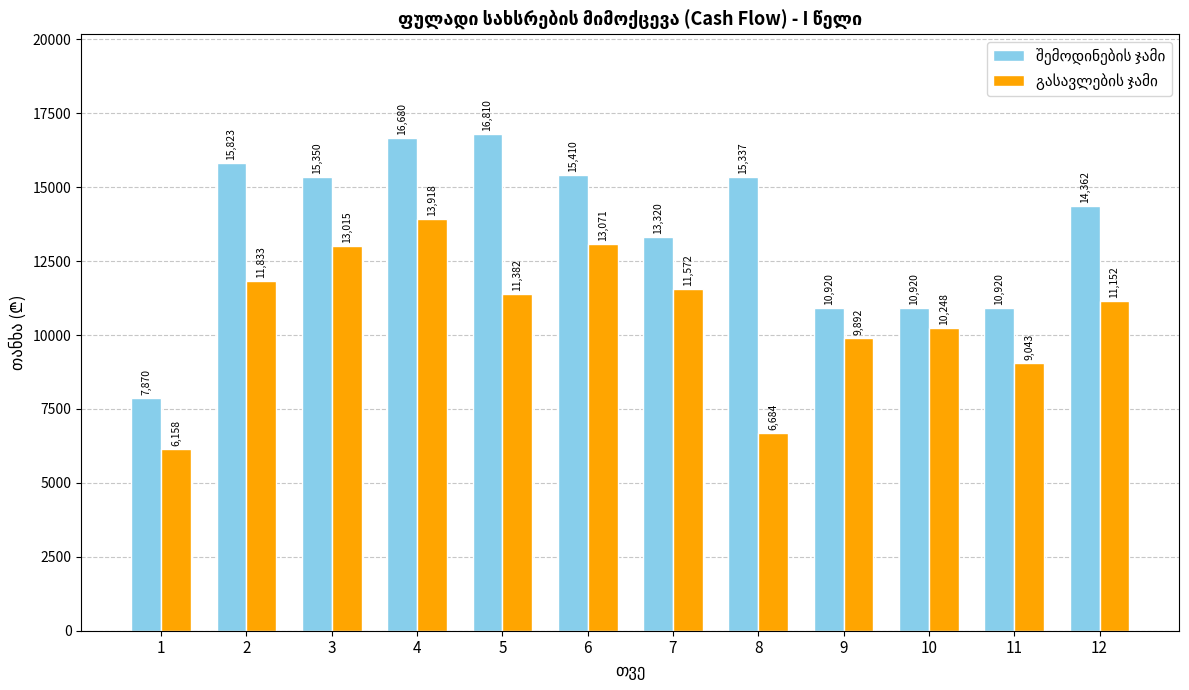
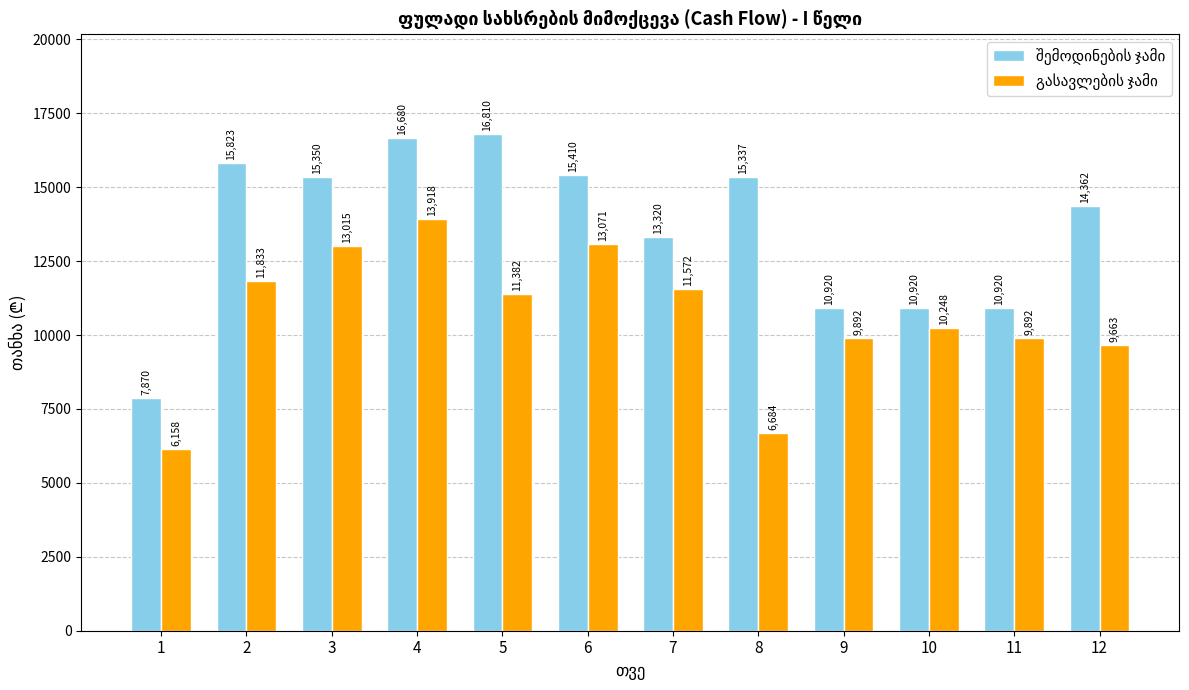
გასავლების ჯამი, 11: 9,043 -> 9,892
გასავლების ჯამი, 12: 11,152 -> 9,663
